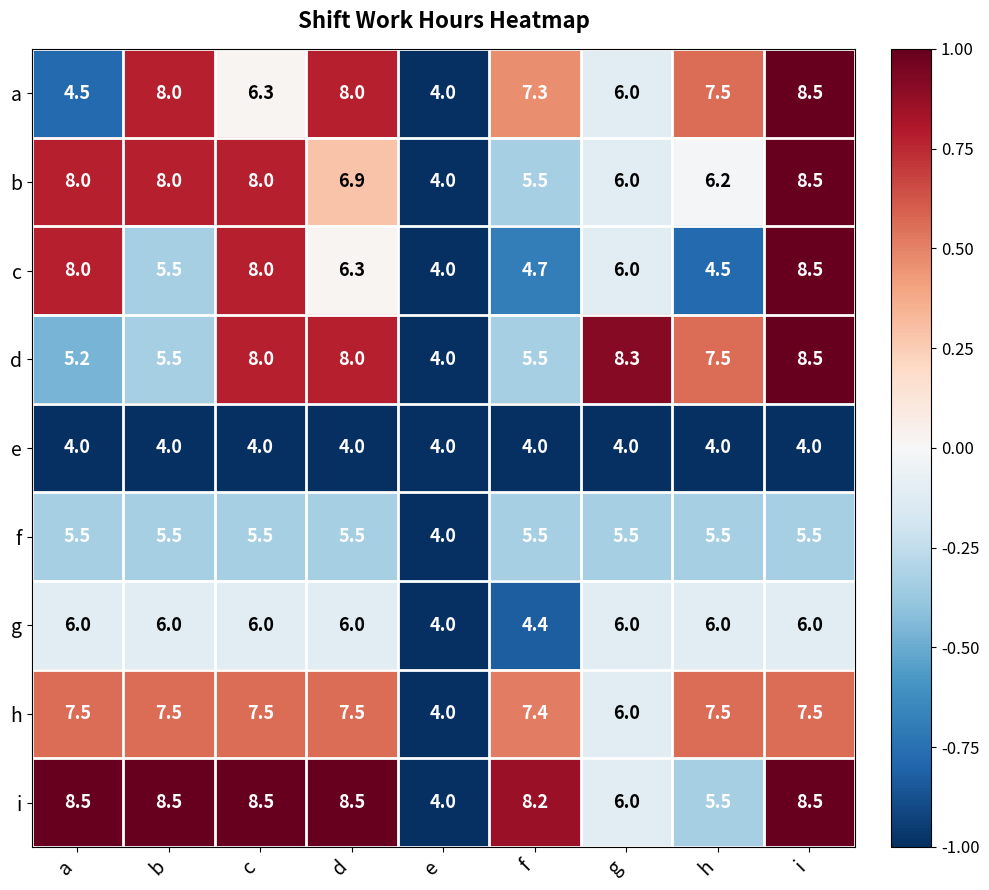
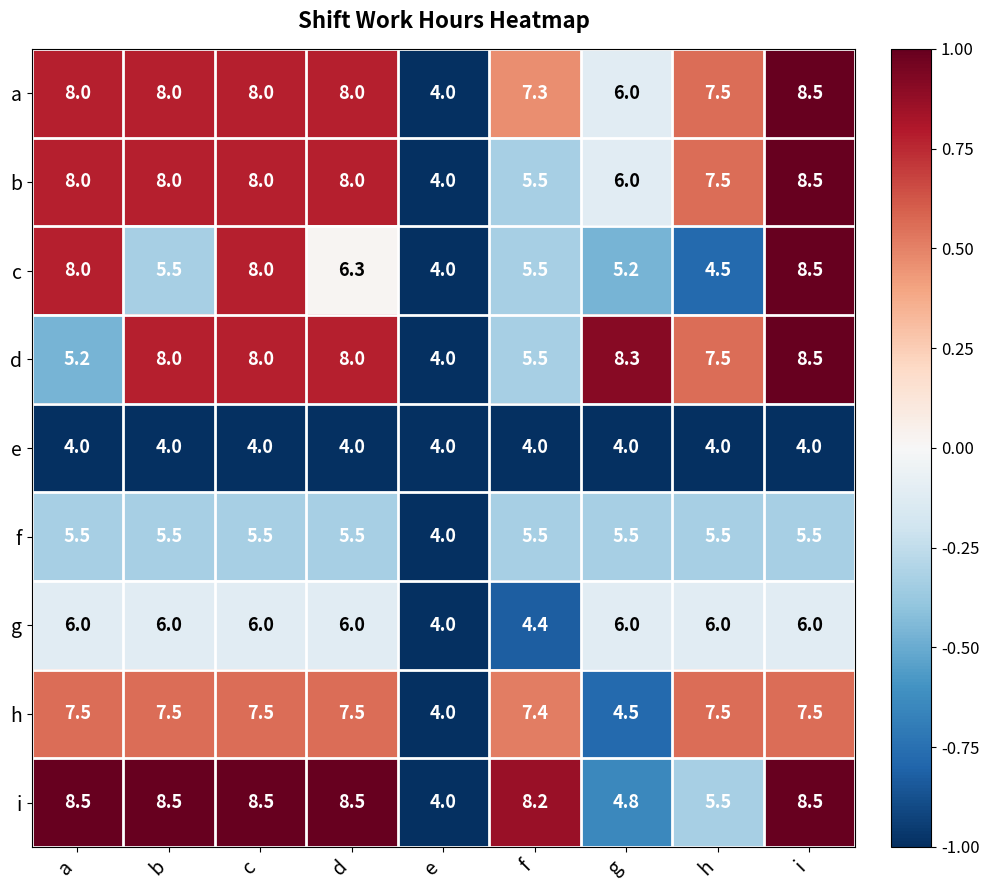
a, a: 4.5 -> 8.0
a, c: 6.3 -> 8.0
b, d: 6.9 -> 8.0
b, h: 6.2 -> 7.5
c, f: 4.7 -> 5.5
c, g: 6.0 -> 5.2
d, b: 5.5 -> 8.0
h, g: 6.0 -> 4.5
i, g: 6.0 -> 4.8
